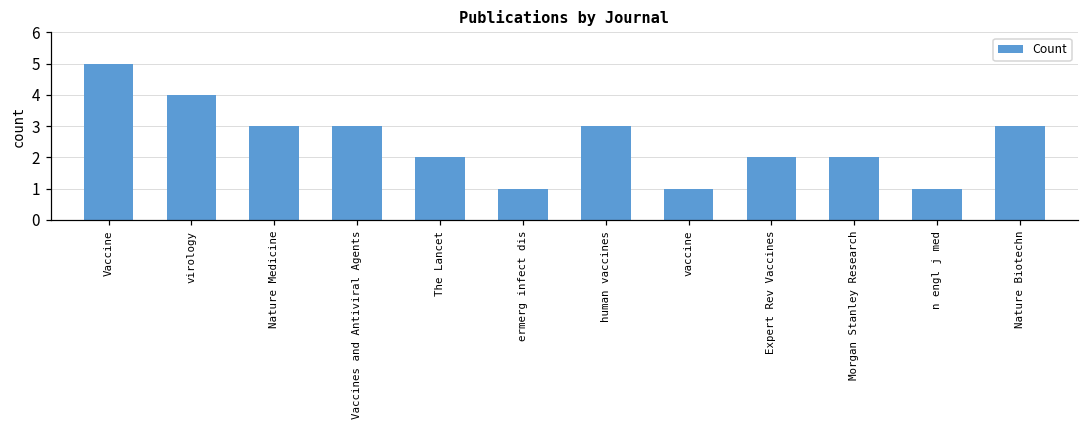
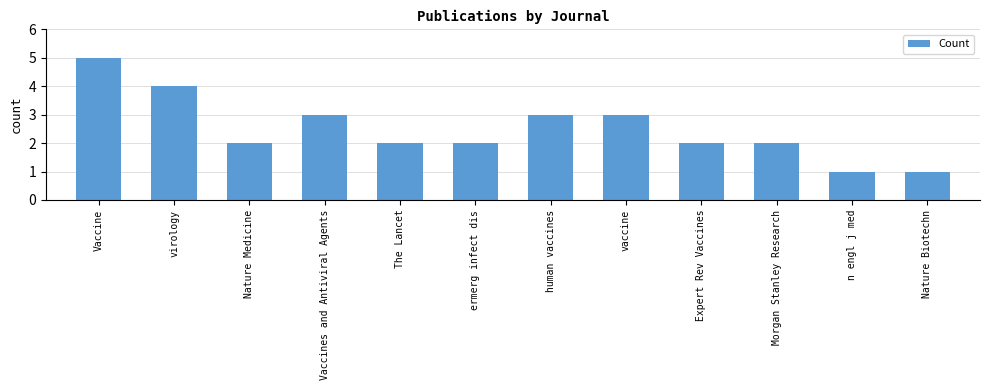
Nature Medicine: 3 -> 2
ermerg infect dis: 1 -> 2
vaccine: 1 -> 3
Nature Biotechn: 3 -> 1
